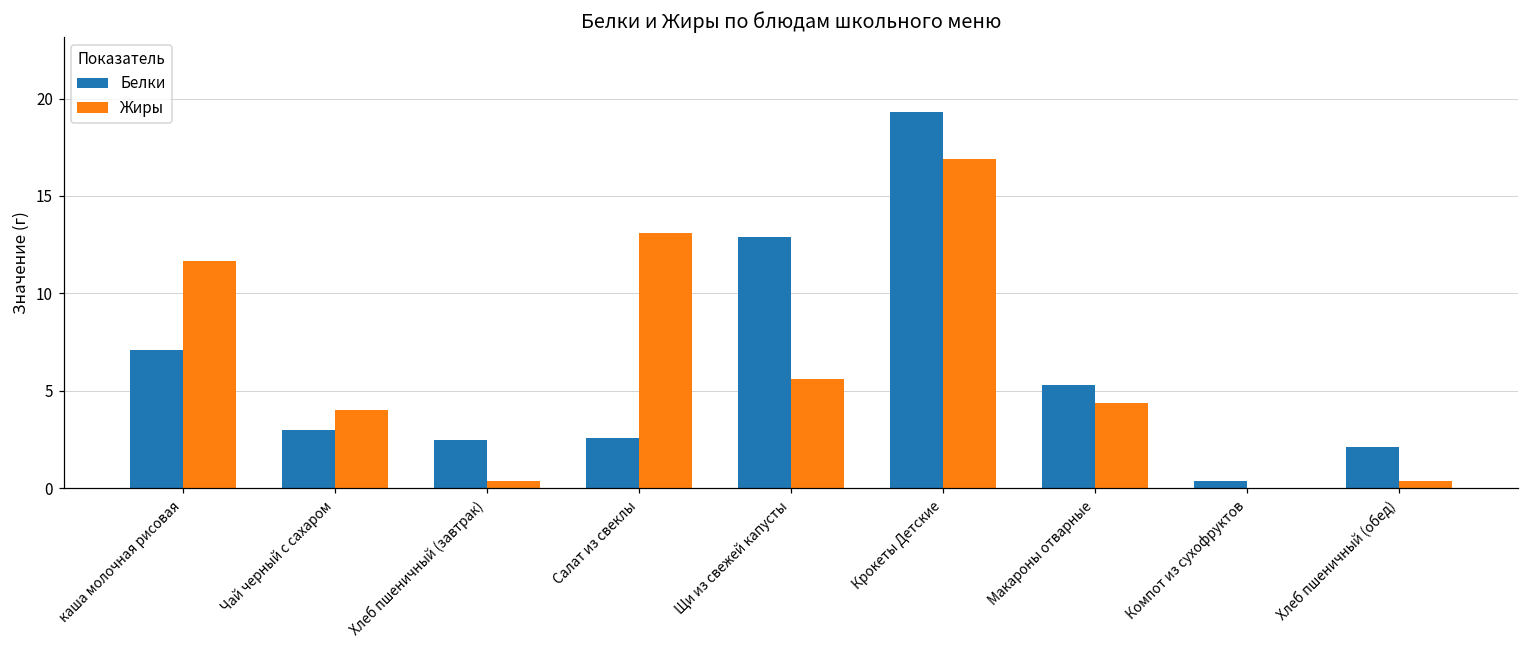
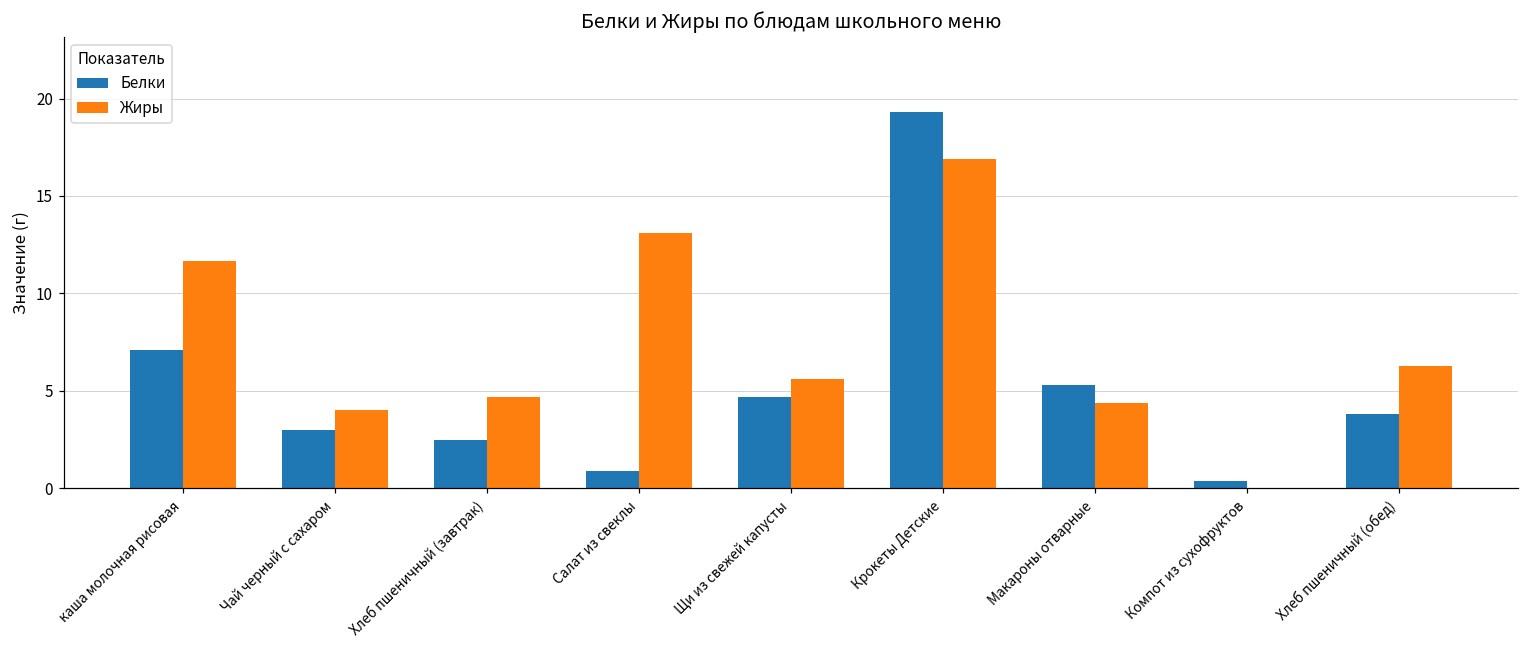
Жиры, Хлеб пшеничный (завтрак): 0.4 -> 4.7
Белки, Салат из свеклы: 2.6 -> 0.9
Белки, Щи из свежей капусты: 12.9 -> 4.7
Белки, Хлеб пшеничный (обед): 2.1 -> 3.8
Жиры, Хлеб пшеничный (обед): 0.4 -> 6.3
